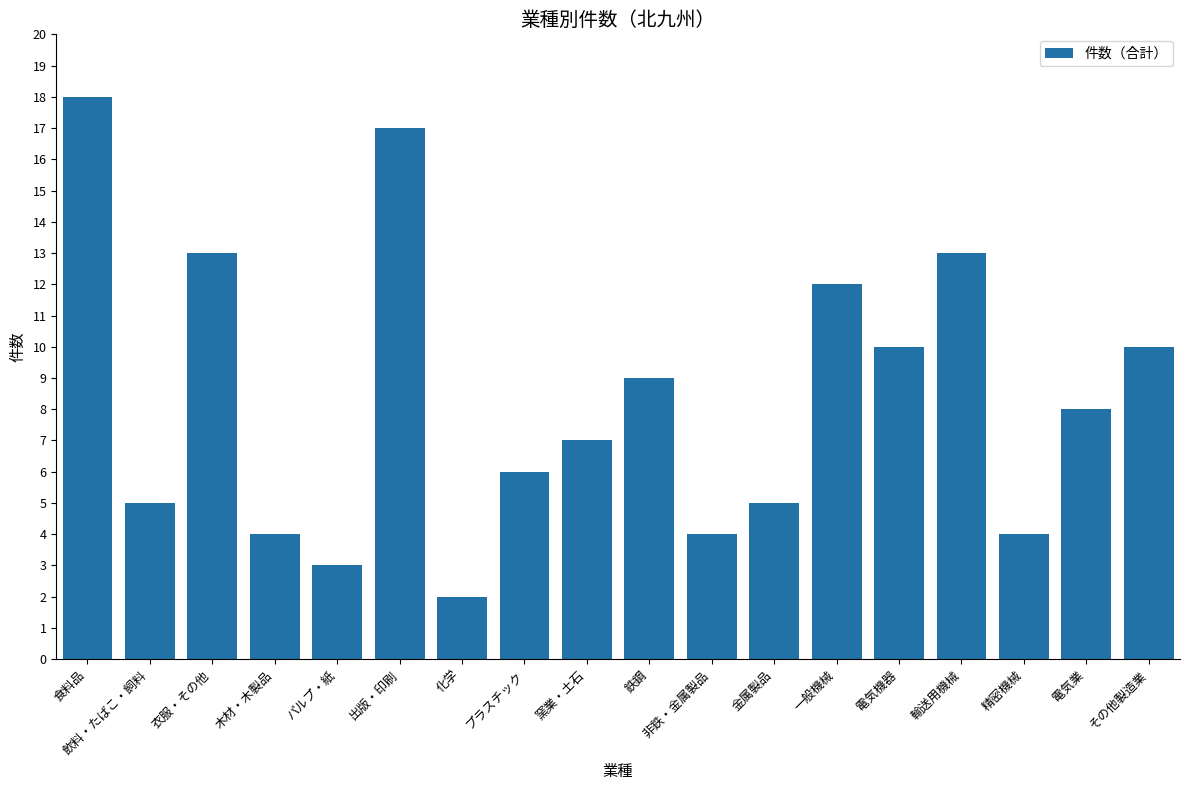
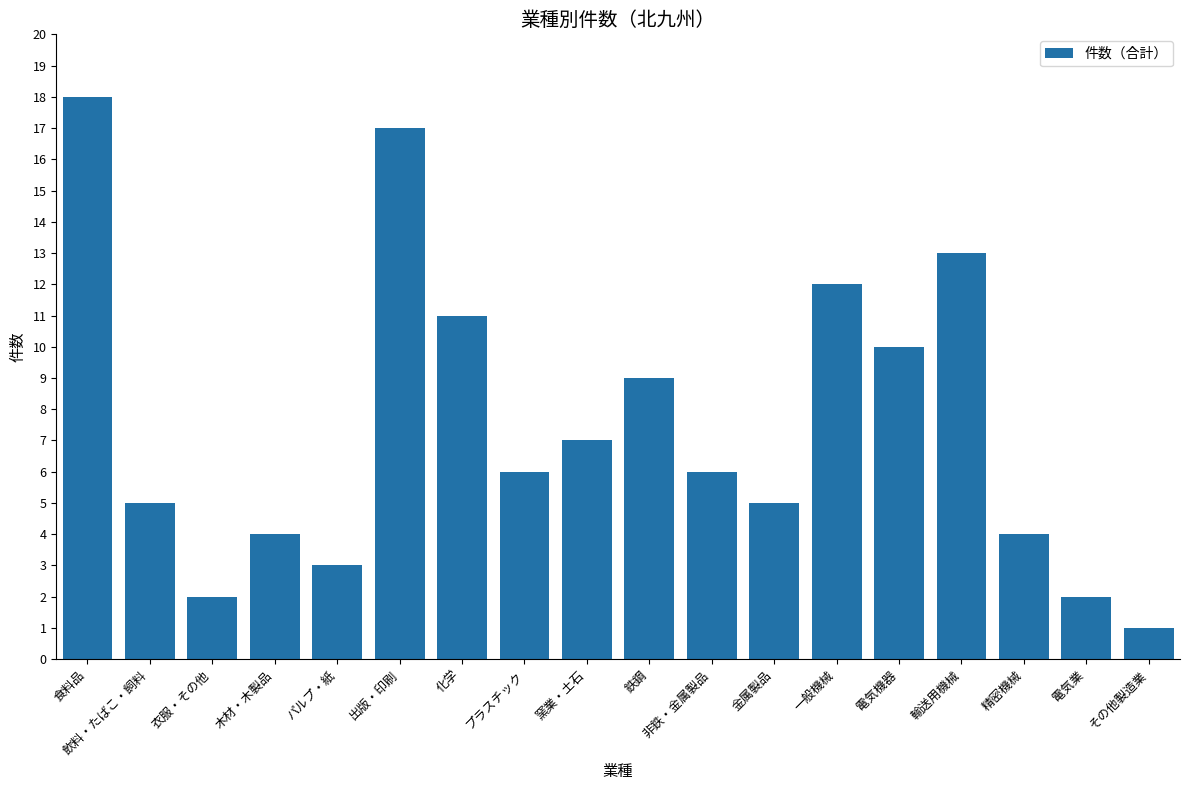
衣服・その他: 13 -> 2
化学: 2 -> 11
非鉄・金属製品: 4 -> 6
電気業: 8 -> 2
その他製造業: 10 -> 1
